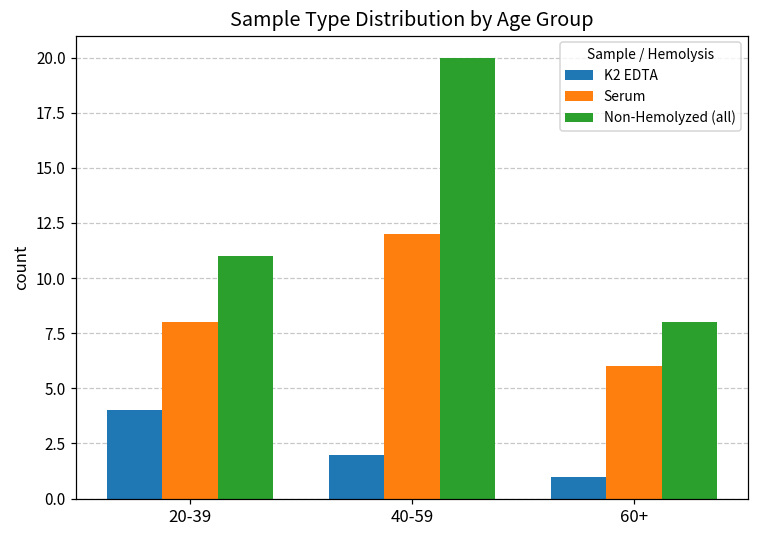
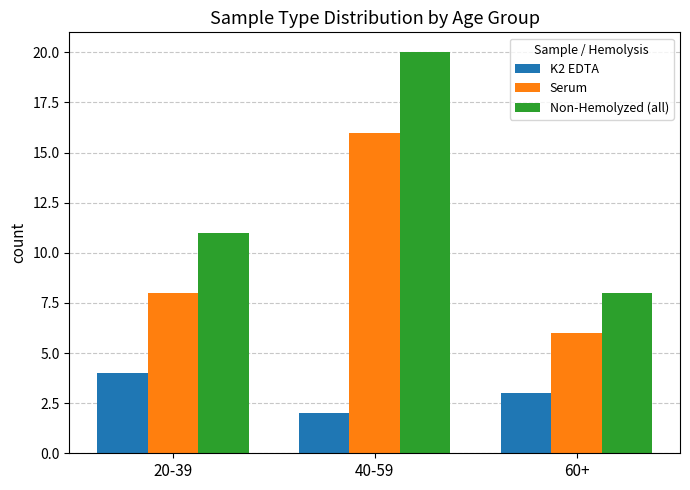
Serum, 40-59: 12 -> 16
K2 EDTA, 60+: 1 -> 3
